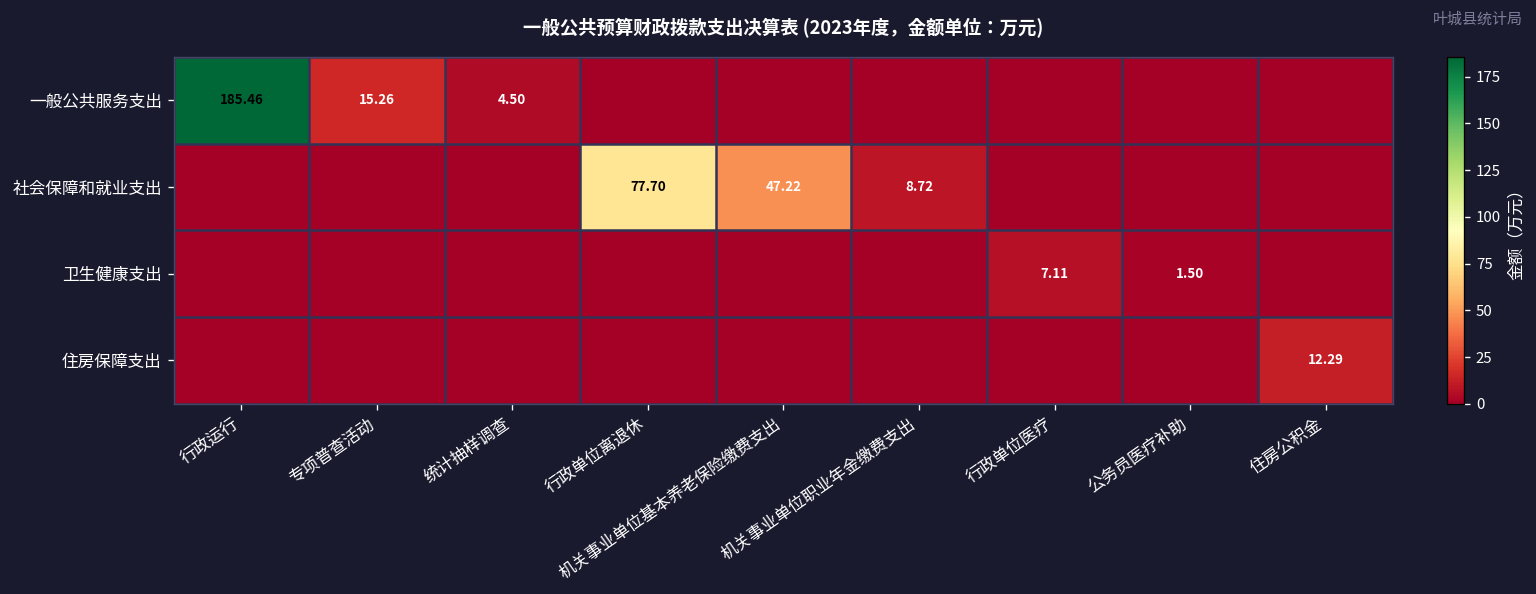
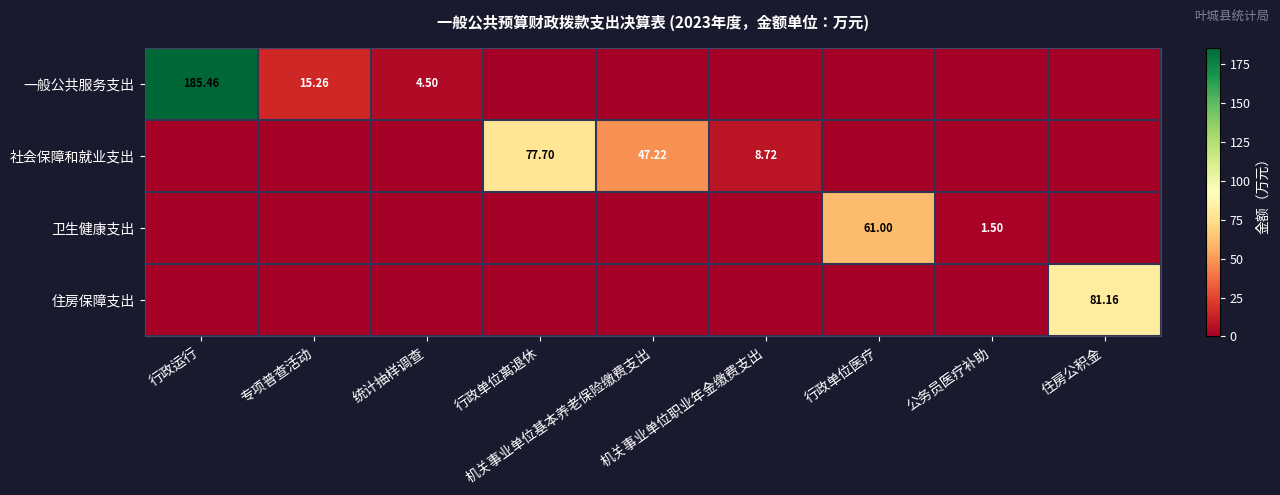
卫生健康支出, 行政单位医疗: 7.11 -> 61.00
住房保障支出, 住房公积金: 12.29 -> 81.16
